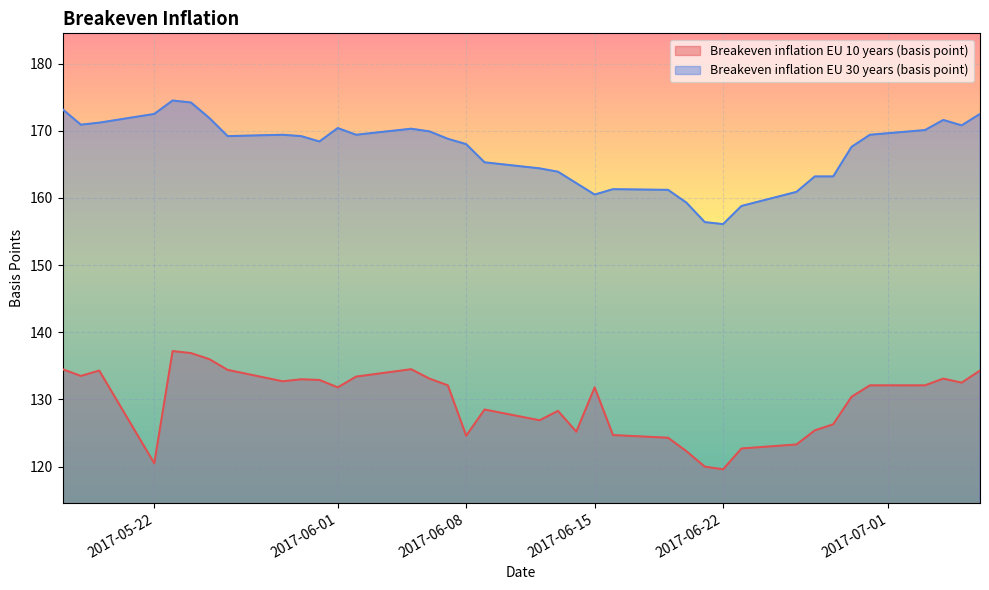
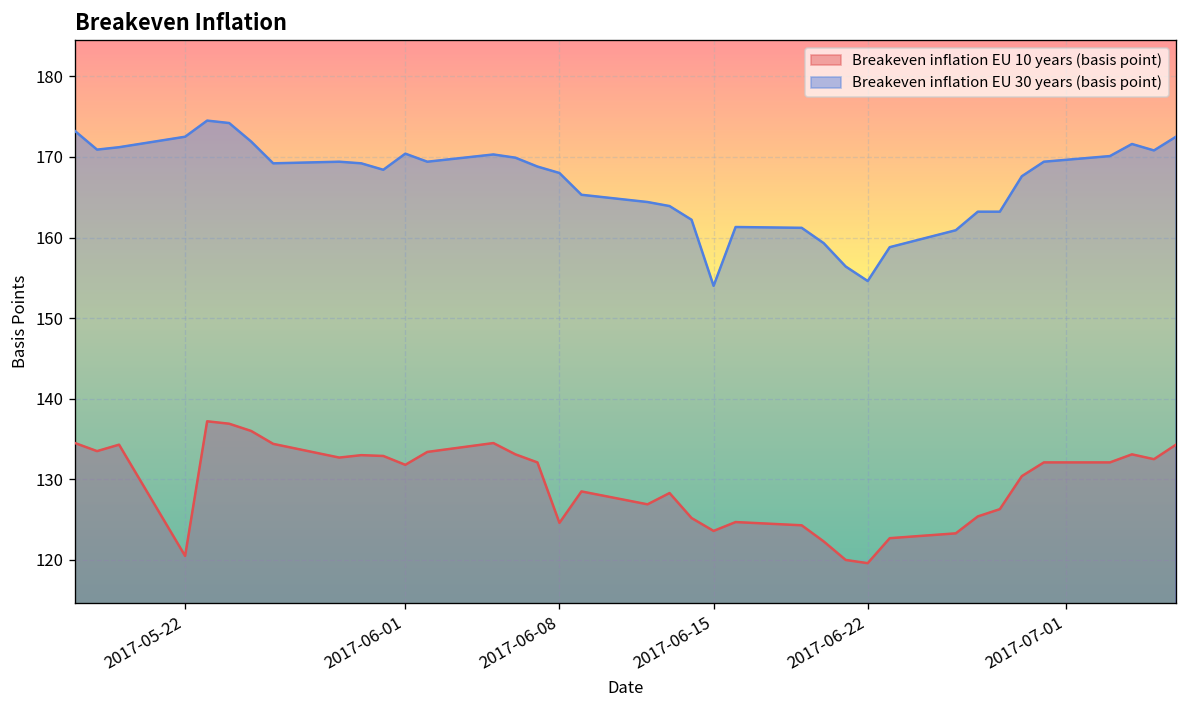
Breakeven inflation EU 10 years (basis point), 2017-06-15: 132 -> 124
Breakeven inflation EU 30 years (basis point), 2017-06-15: 161 -> 154
Breakeven inflation EU 30 years (basis point), 2017-06-22: 156 -> 155
